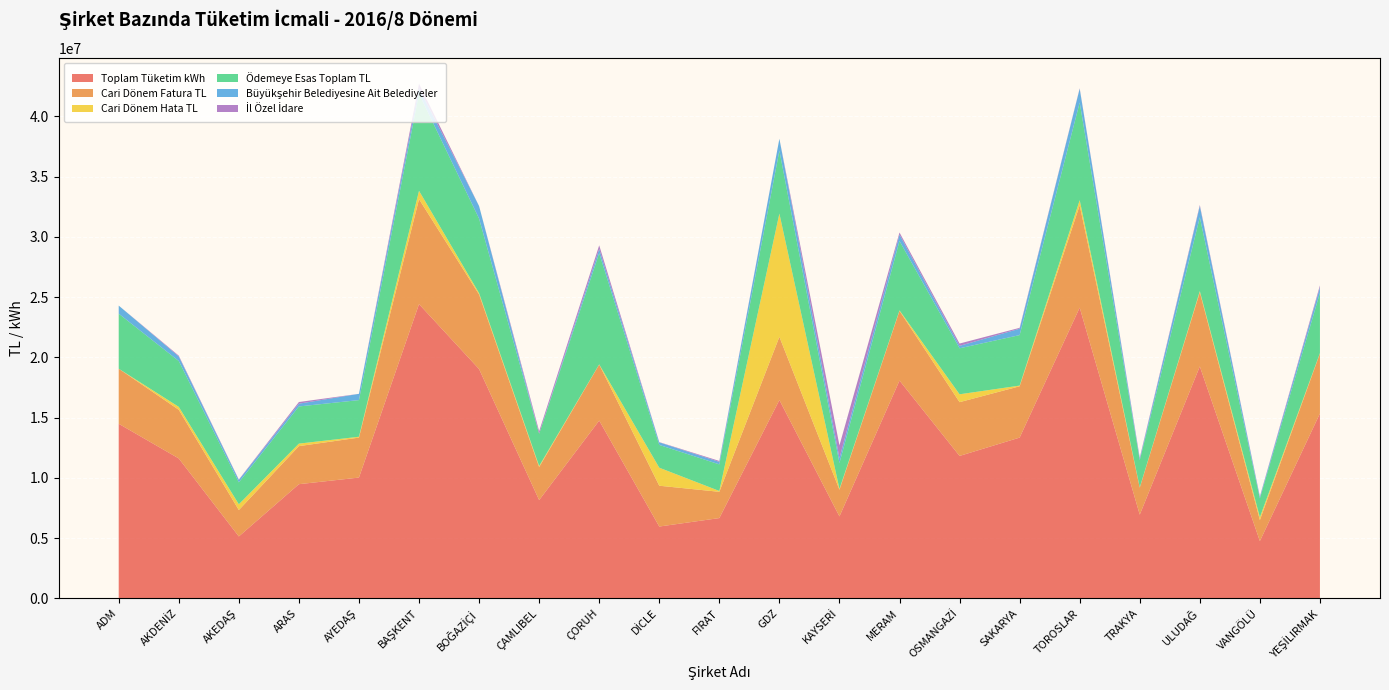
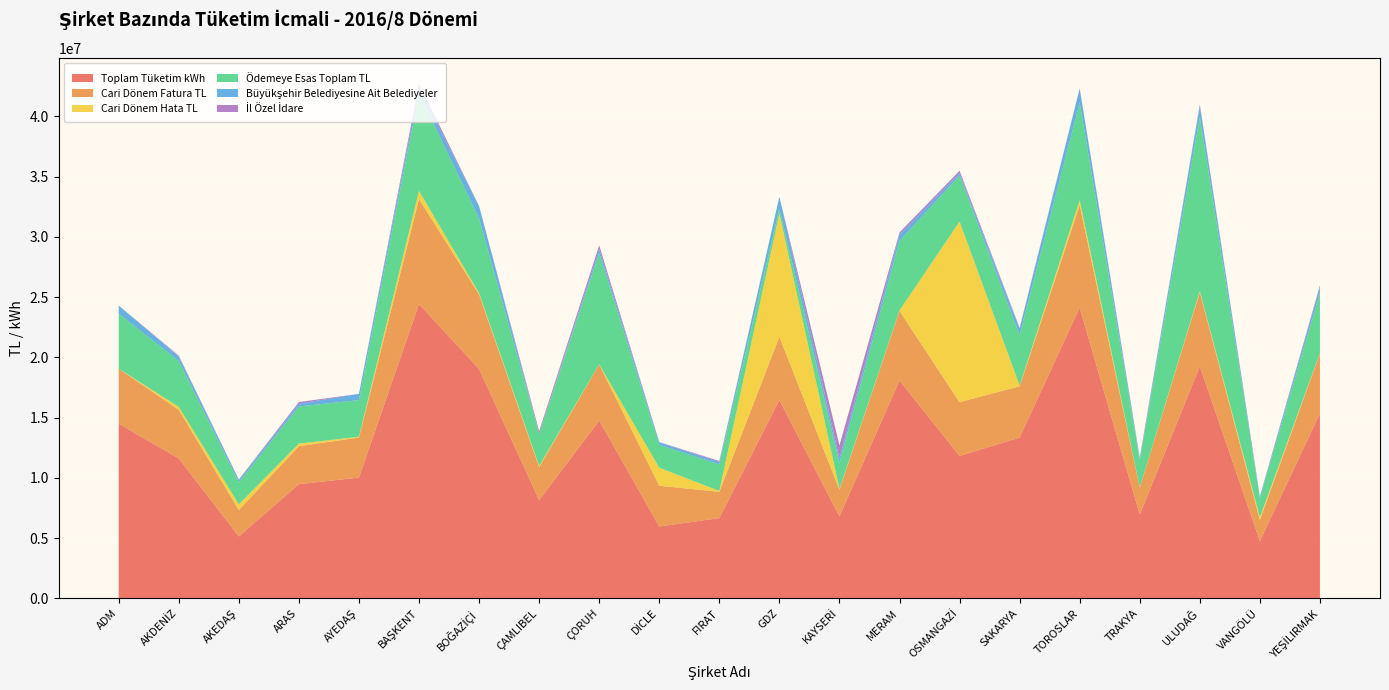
Ödemeye Esas Toplam TL, GDZ: 5200000 -> 400000
Cari Dönem Hata TL, OSMANGAZİ: 700000 -> 15000000
Ödemeye Esas Toplam TL, ULUDAĞ: 6100000 -> 14500000
